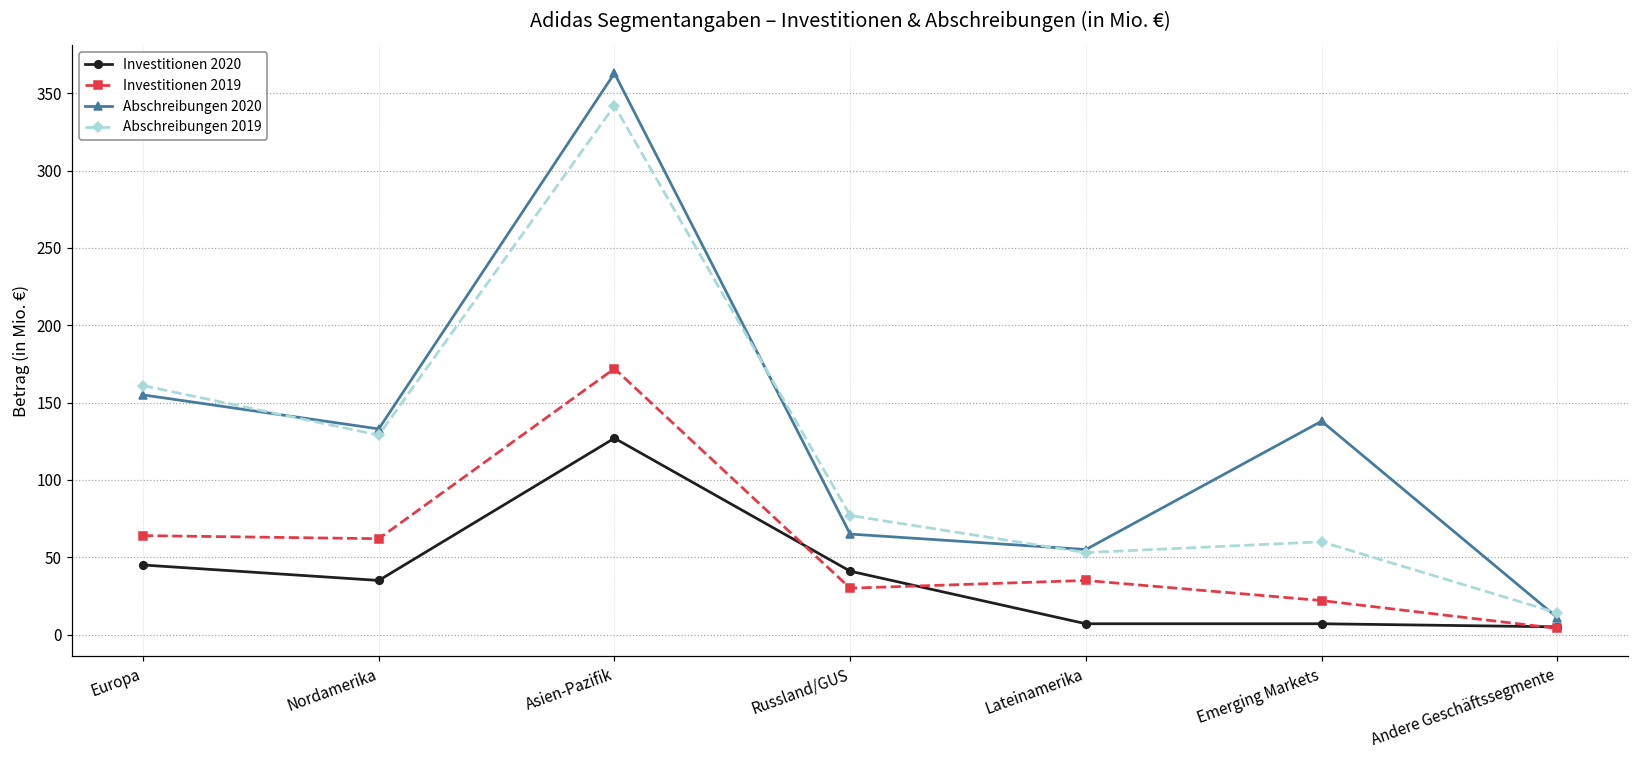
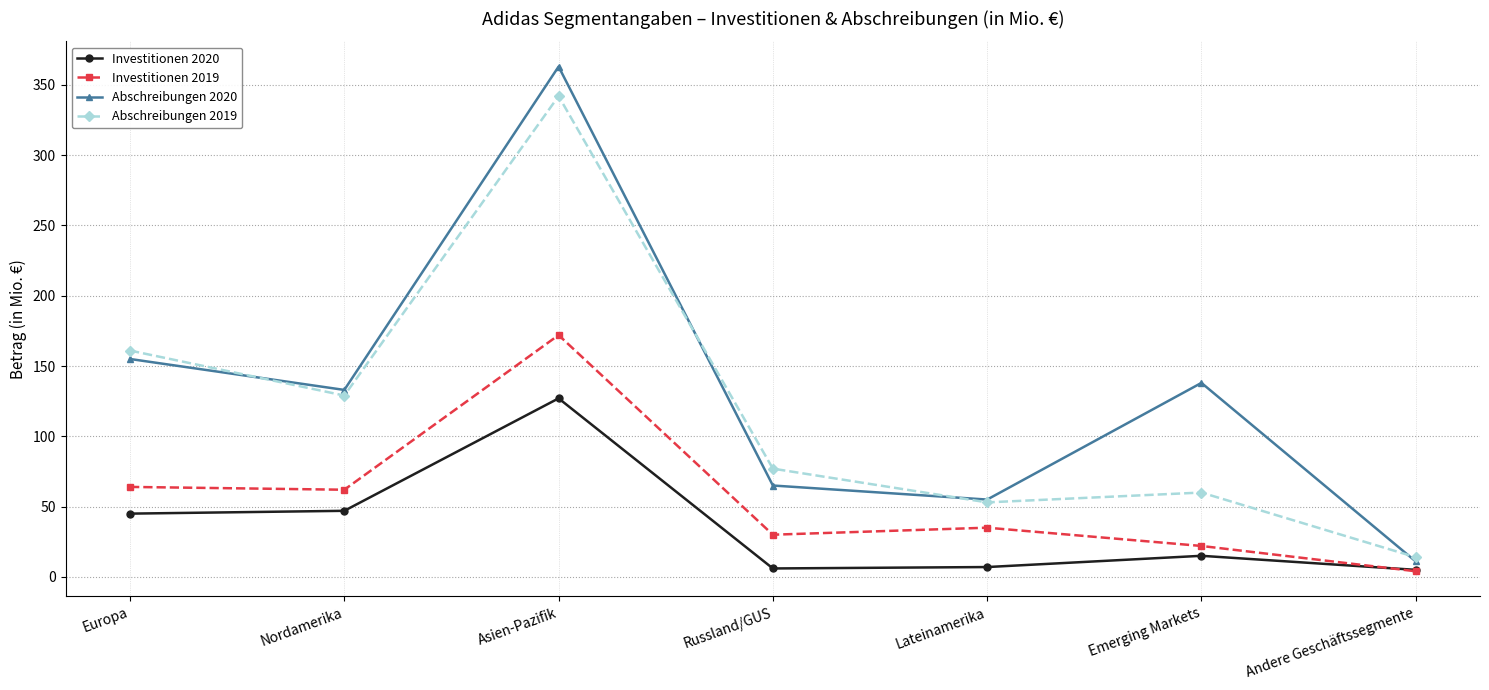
Investitionen 2020, Nordamerika: 35 -> 47
Investitionen 2020, Russland/GUS: 41 -> 6
Investitionen 2020, Emerging Markets: 7 -> 15
